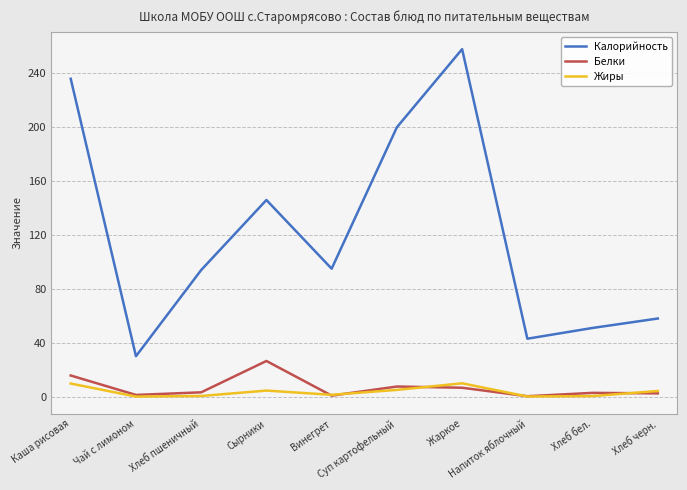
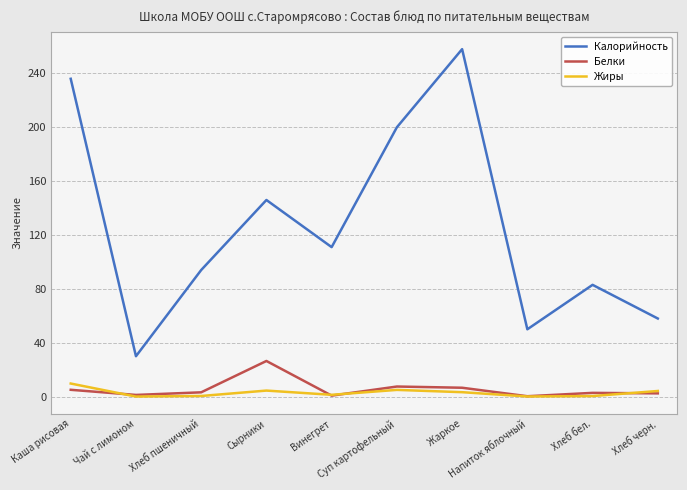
Белки, Каша рисовая: 16 -> 5
Калорийность, Винегрет: 95 -> 111
Жиры, Жаркое: 10 -> 3
Калорийность, Напиток яблочный: 43 -> 50
Калорийность, Хлеб бел.: 51 -> 83
